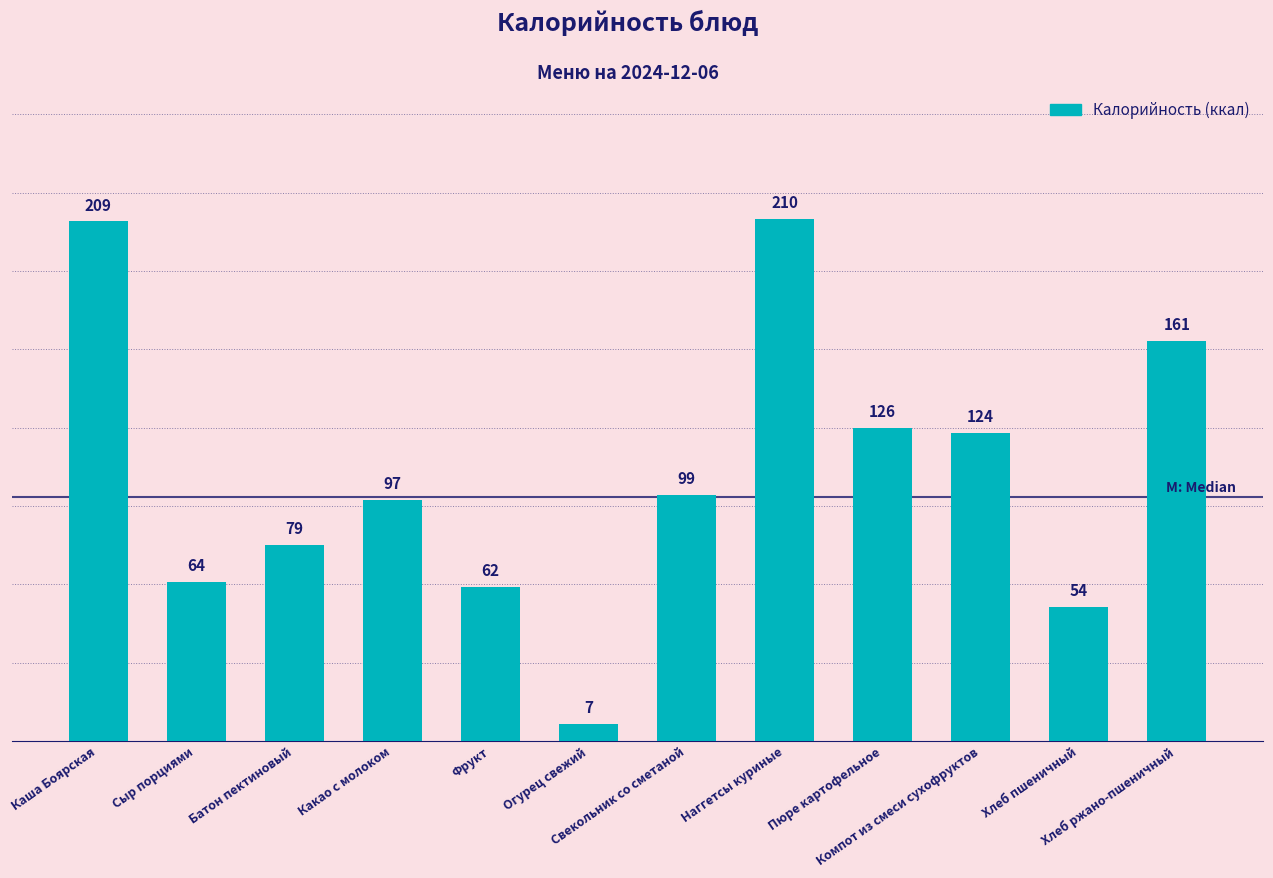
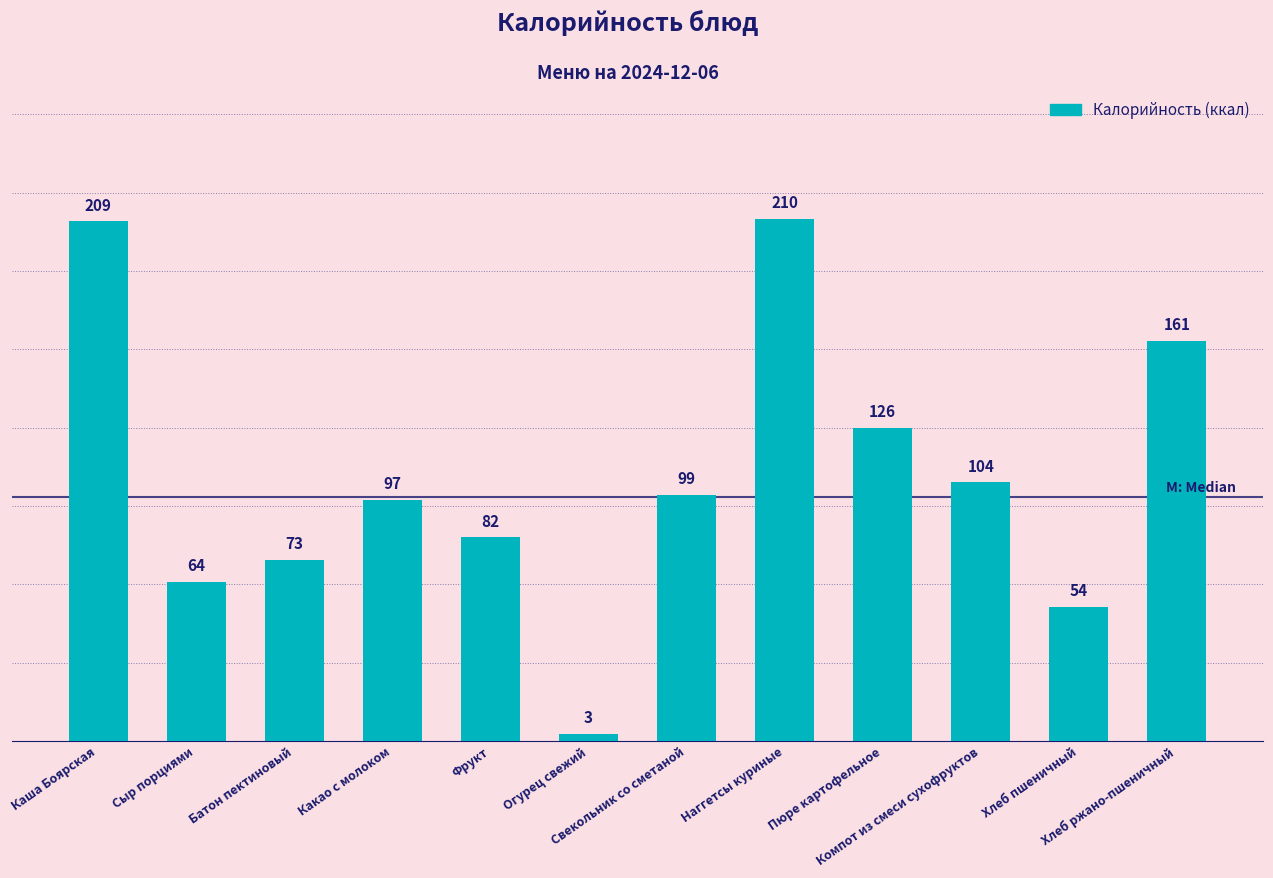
Батон пектиновый: 79 -> 73
Фрукт: 62 -> 82
Огурец свежий: 7 -> 3
Компот из смеси сухофруктов: 124 -> 104
